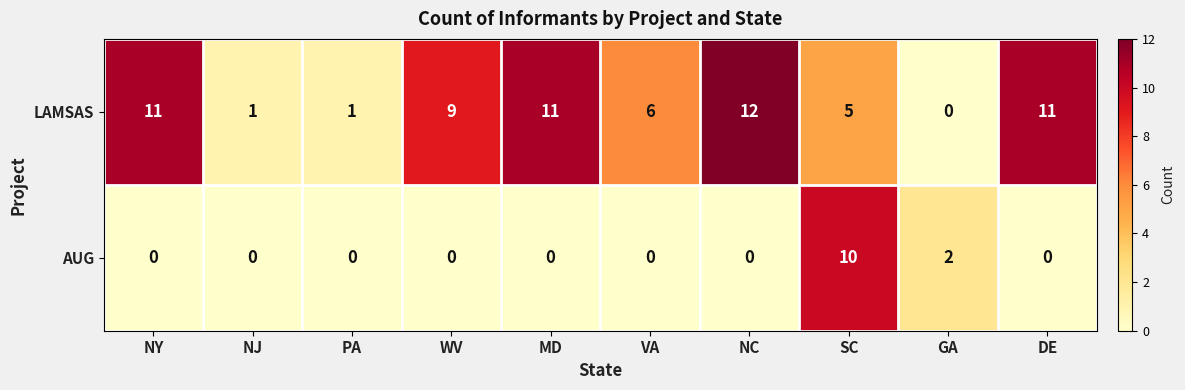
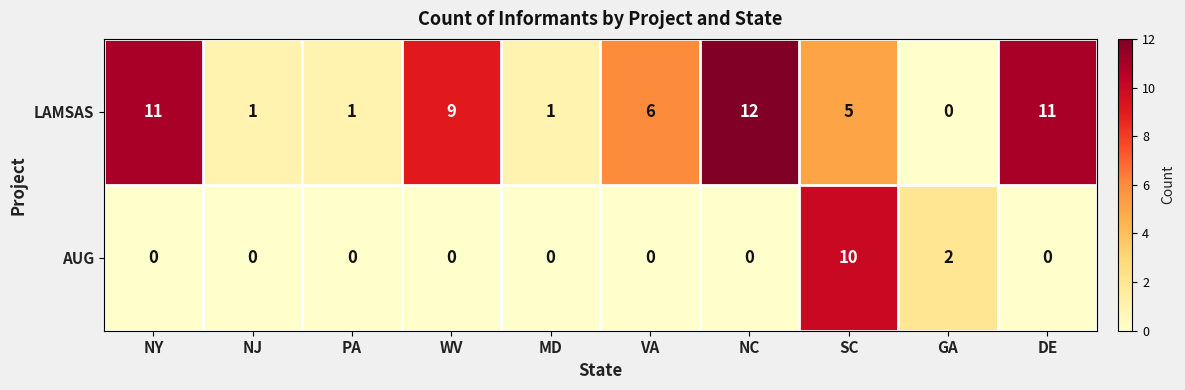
LAMSAS, MD: 11 -> 1
